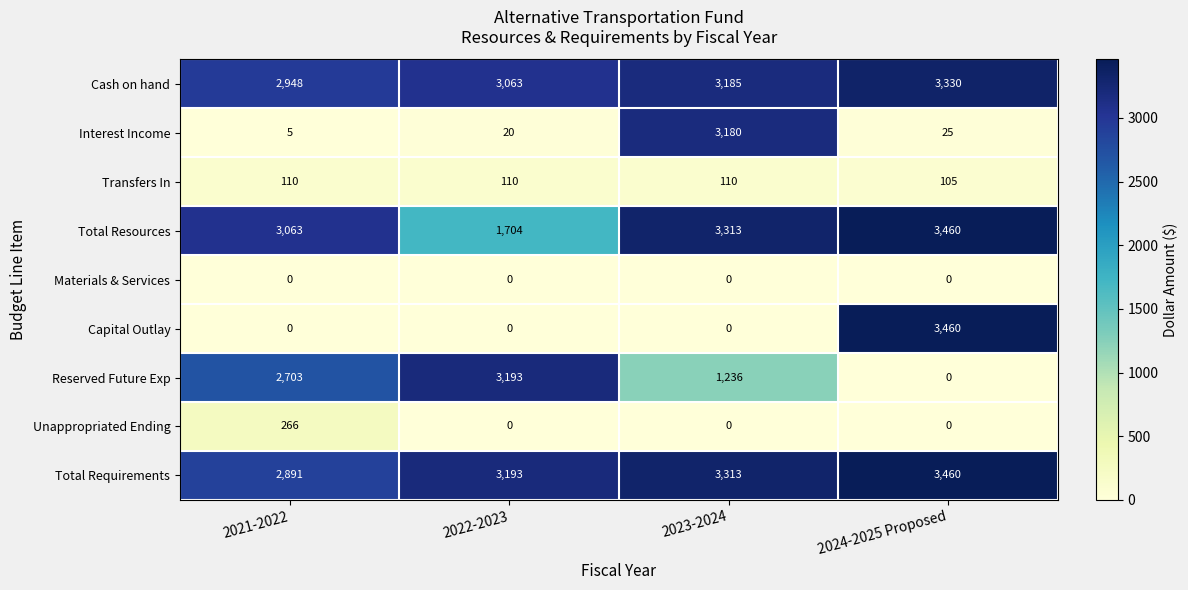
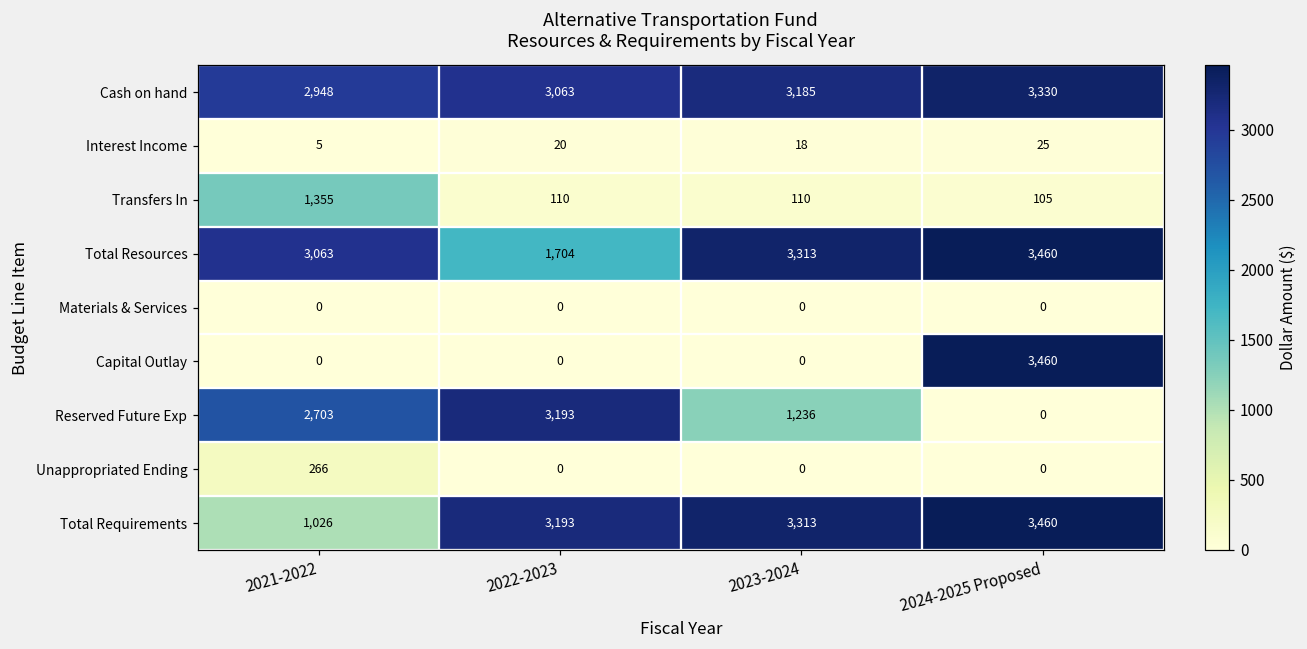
Interest Income, 2023-2024: 3,180 -> 18
Transfers In, 2021-2022: 110 -> 1,355
Total Requirements, 2021-2022: 2,891 -> 1,026
